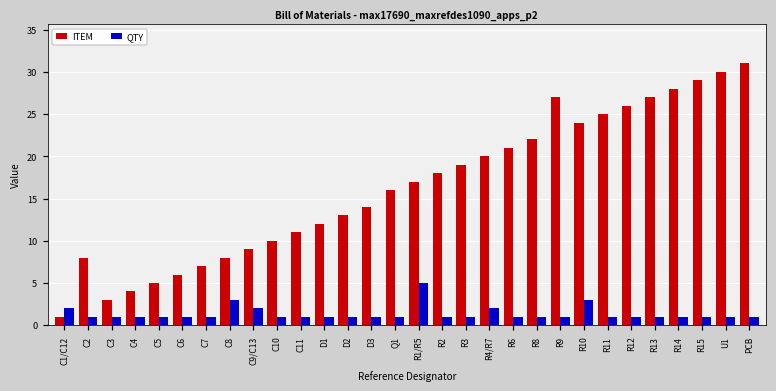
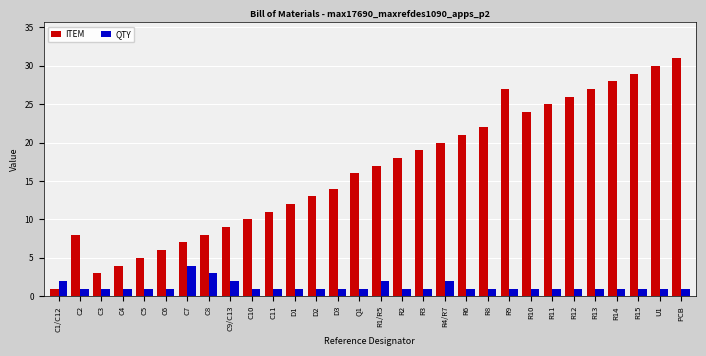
QTY, C7: 1 -> 4
QTY, R1/R5: 5 -> 2
QTY, R10: 3 -> 1
